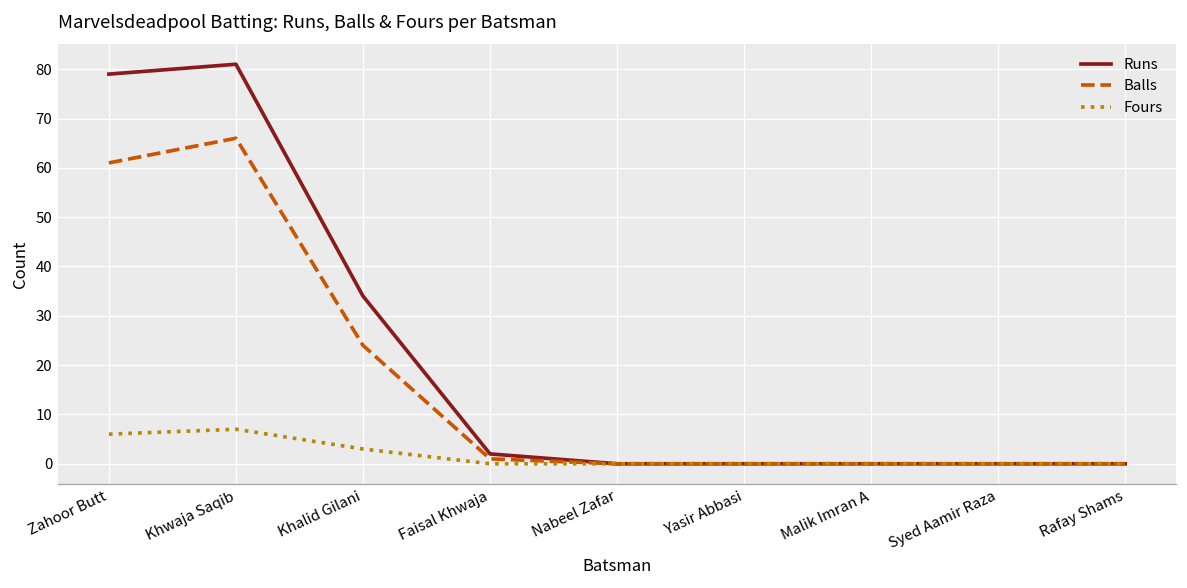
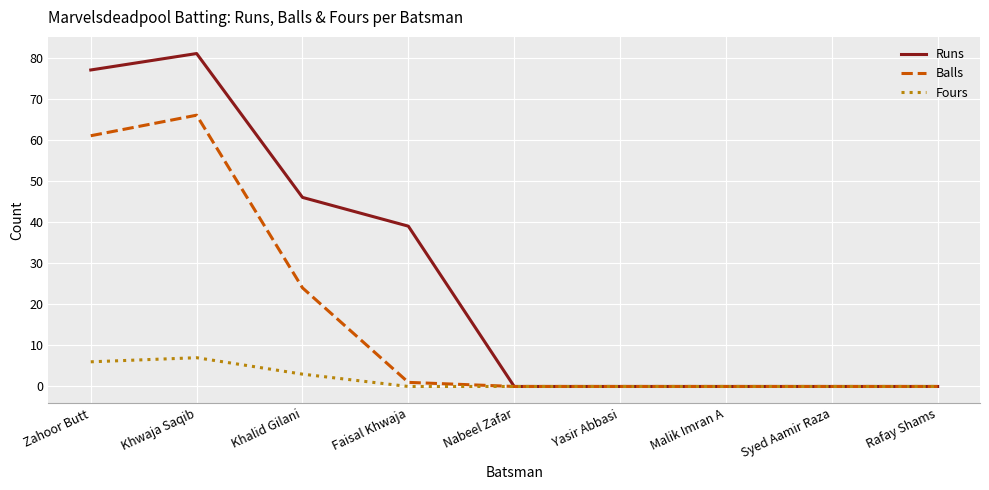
Runs, Zahoor Butt: 79 -> 77
Runs, Khalid Gilani: 34 -> 46
Runs, Faisal Khwaja: 2 -> 39
